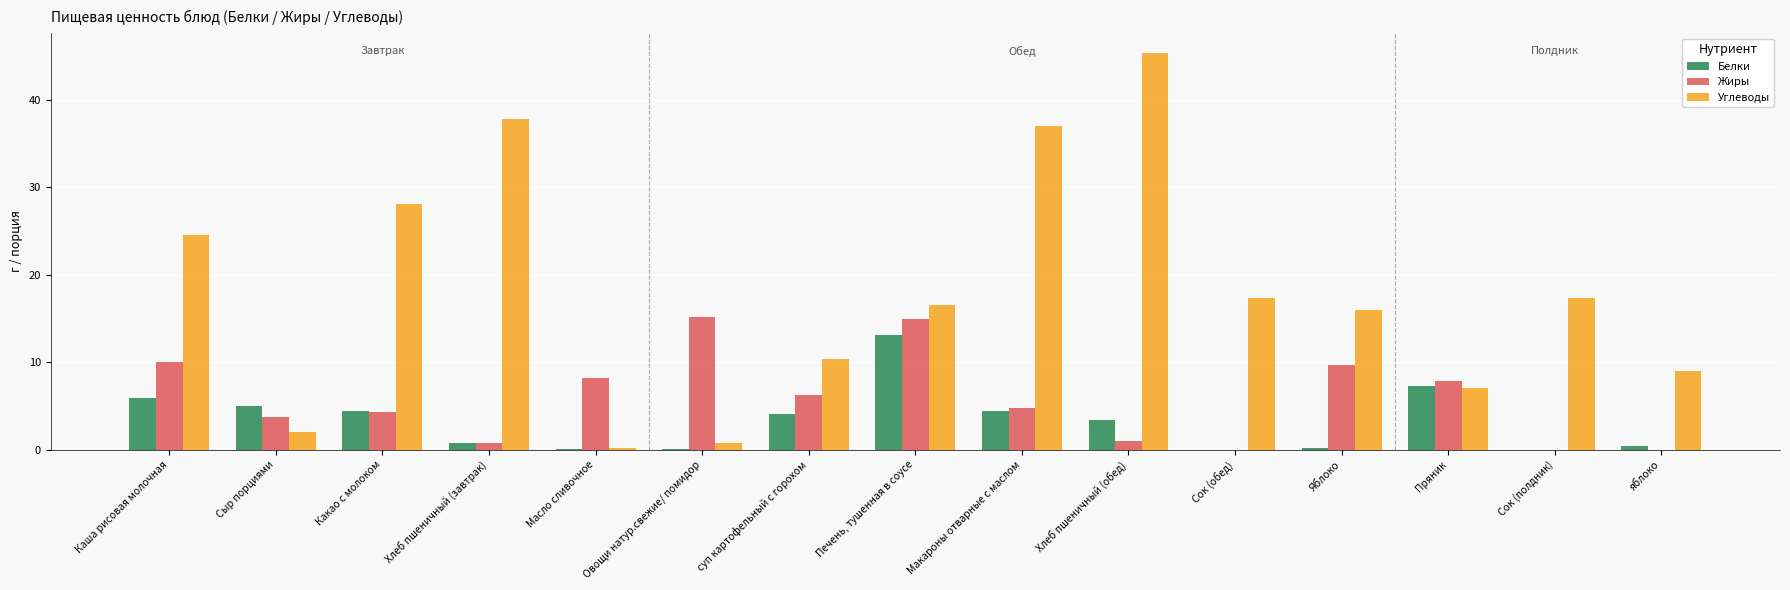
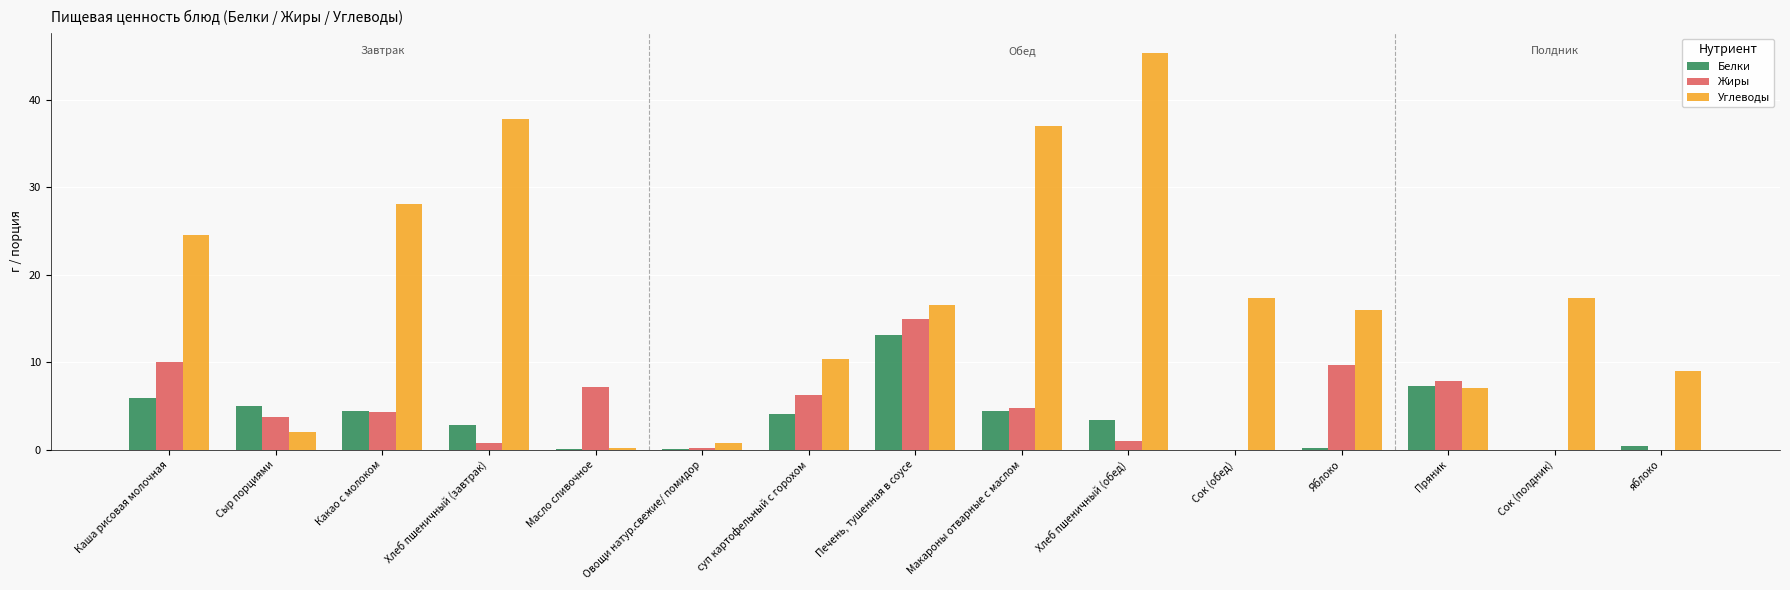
Белки, Хлеб пшеничный (завтрак): 1 -> 3
Жиры, Масло сливочное: 8 -> 7
Жиры, Овощи натур.свежие/ помидор: 15 -> 0
